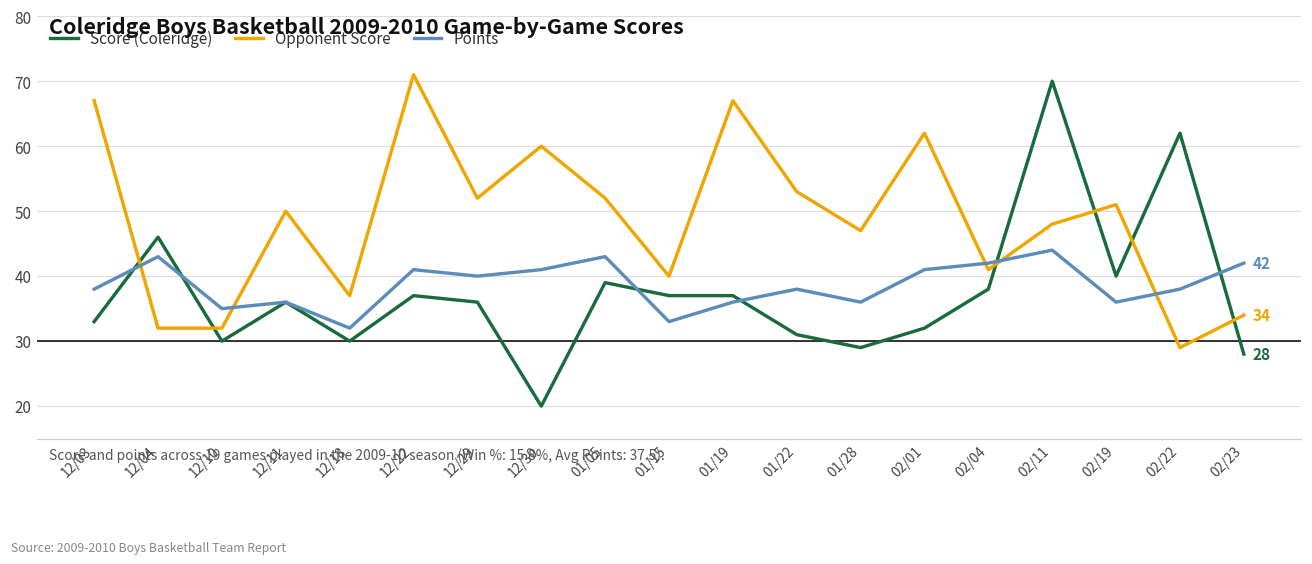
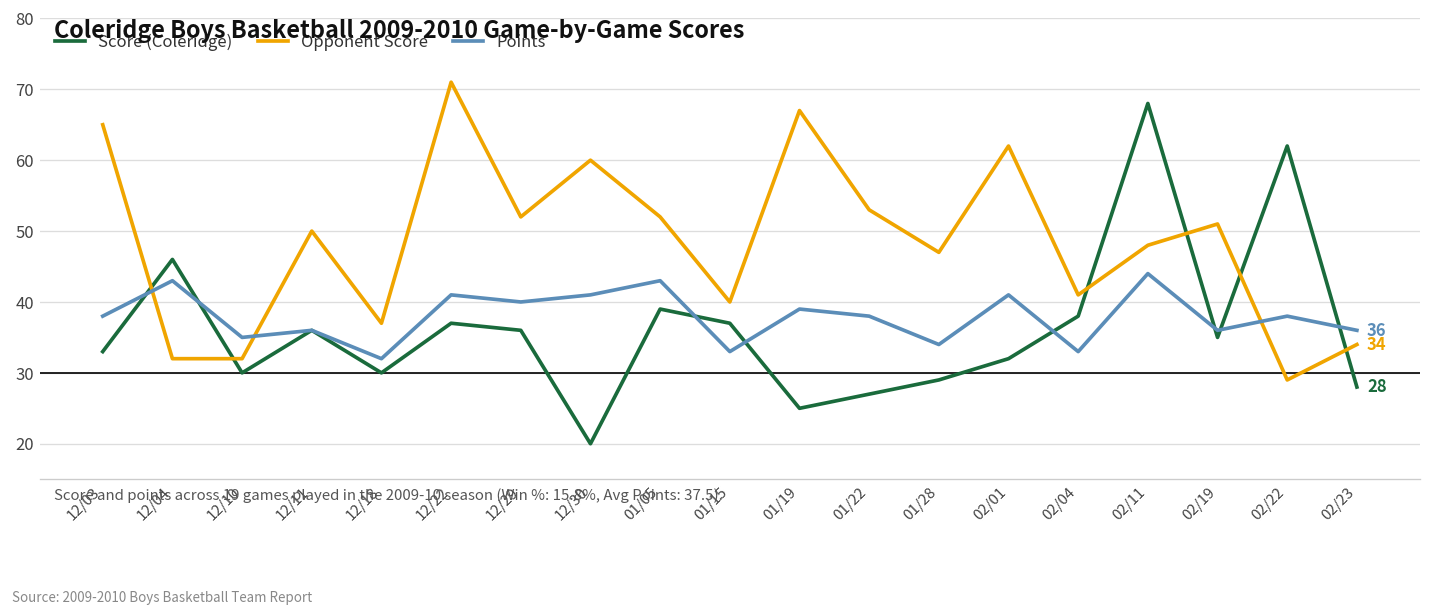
Opponent Score, 12/03: 67 -> 65
Score (Coleridge), 01/19: 37 -> 25
Points, 01/19: 36 -> 39
Score (Coleridge), 01/22: 31 -> 27
Points, 01/28: 36 -> 34
Points, 02/04: 42 -> 33
Score (Coleridge), 02/11: 70 -> 68
Score (Coleridge), 02/19: 40 -> 35
Points, 02/23: 42 -> 36
